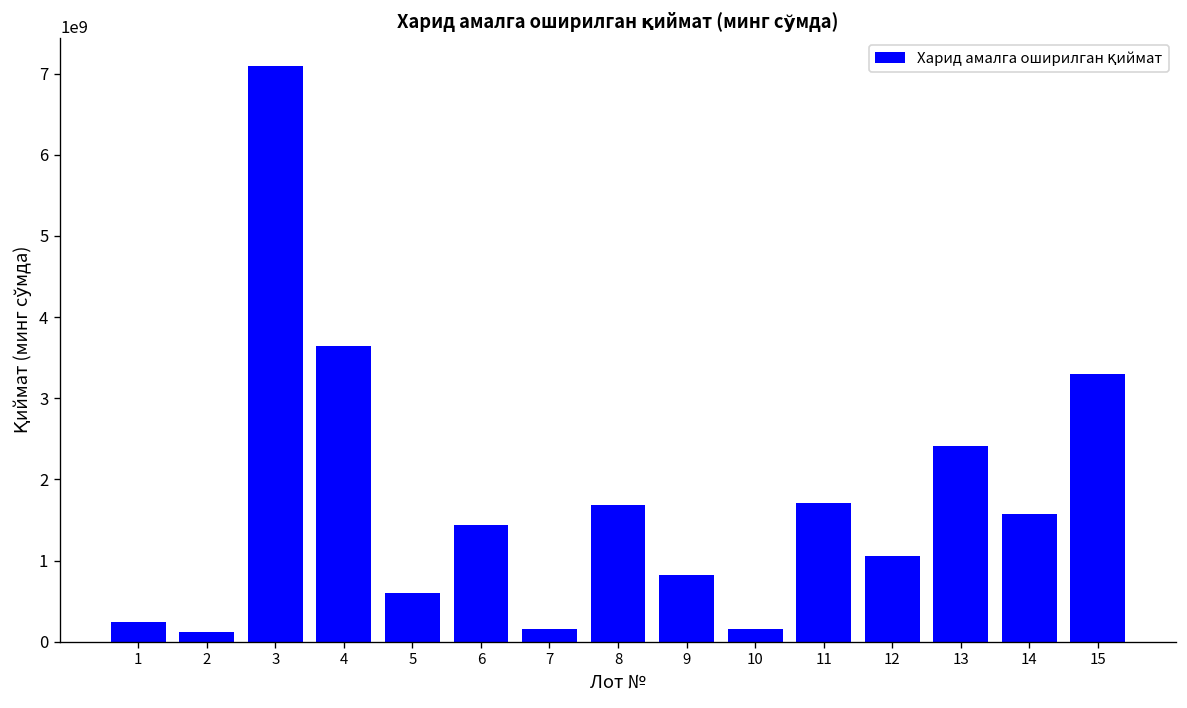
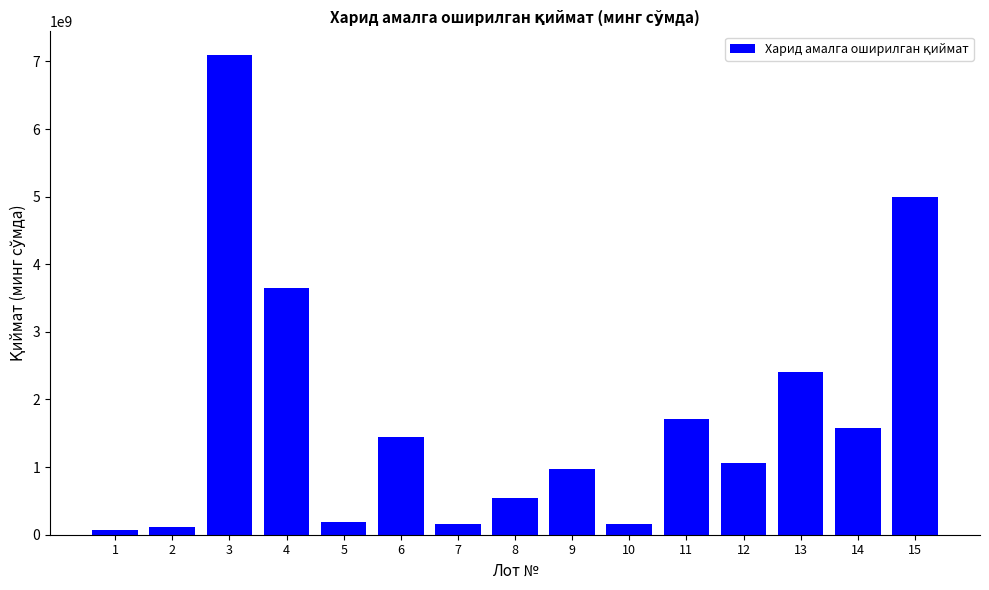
1: 200000000 -> 100000000
5: 600000000 -> 200000000
8: 1700000000 -> 500000000
9: 800000000 -> 1000000000
15: 3300000000 -> 5000000000
